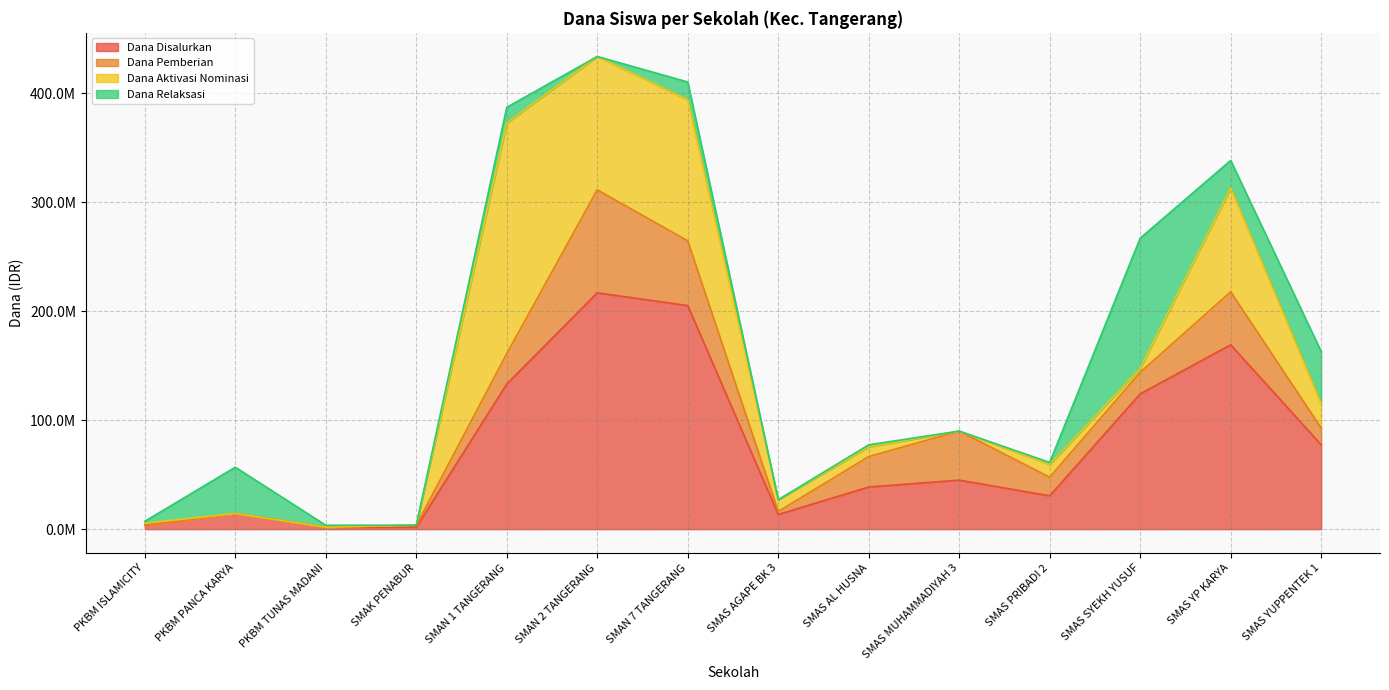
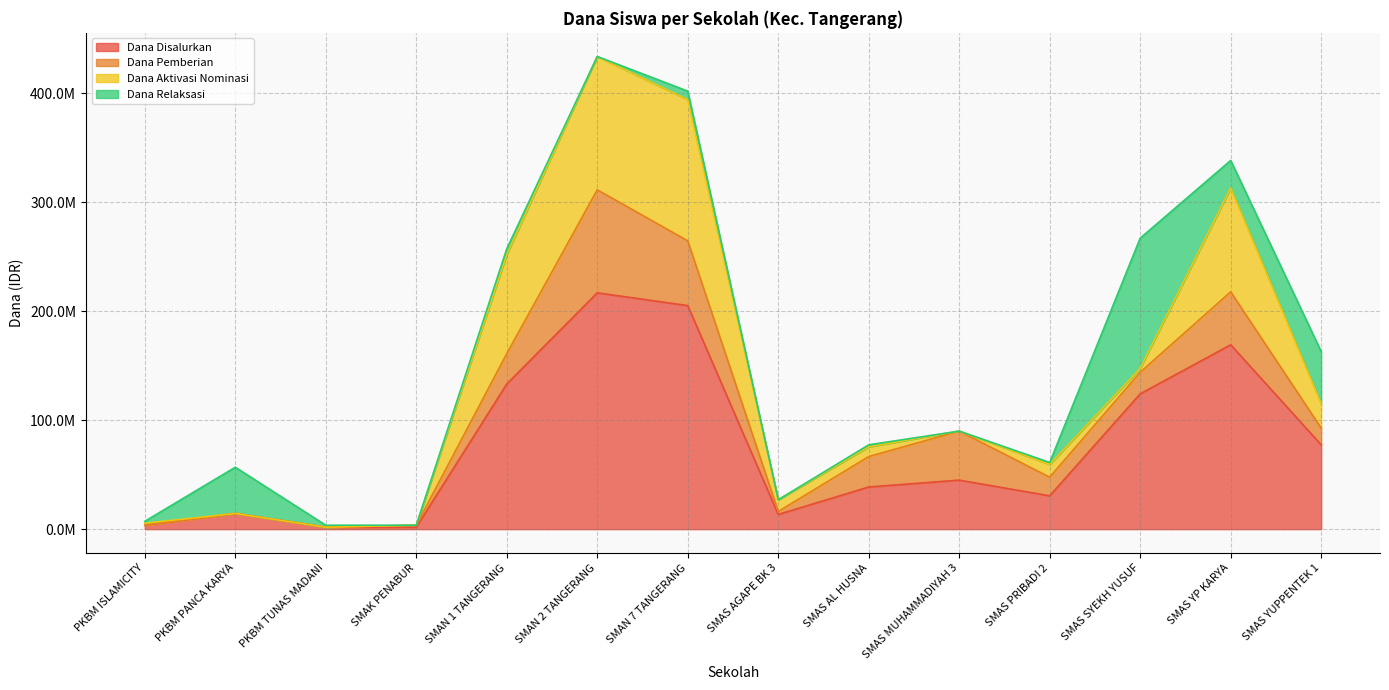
Dana Aktivasi Nominasi, SMAN 1 TANGERANG: 212000000 -> 91000000
Dana Relaksasi, SMAN 1 TANGERANG: 14000000 -> 5000000
Dana Relaksasi, SMAN 7 TANGERANG: 16000000 -> 8000000
